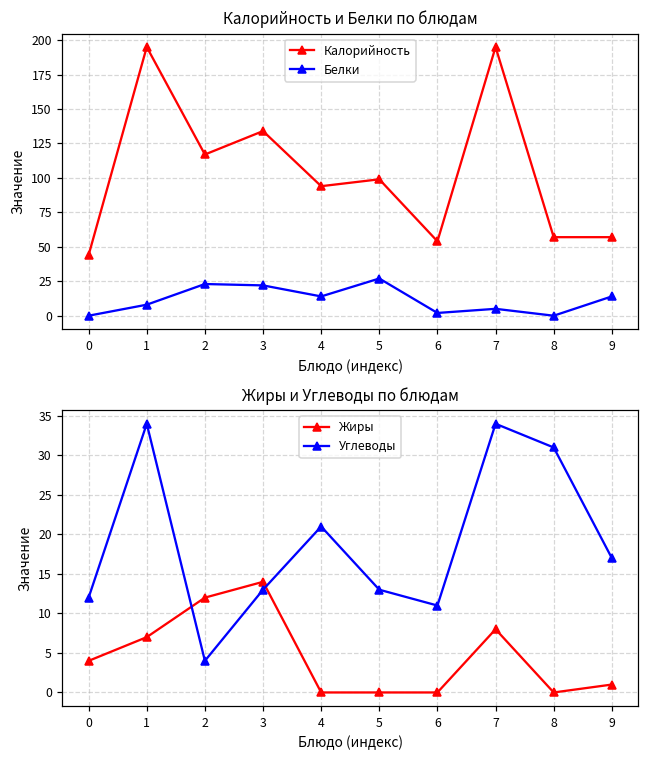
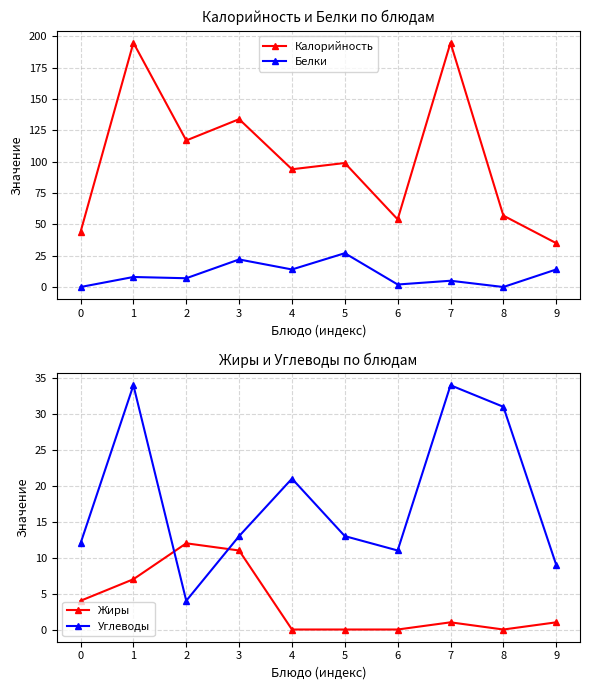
Калорийность и Белки по блюдам, Белки, 2: 23 -> 7
Калорийность и Белки по блюдам, Калорийность, 9: 57 -> 35
Жиры и Углеводы по блюдам, Жиры, 3: 14 -> 11
Жиры и Углеводы по блюдам, Жиры, 7: 8 -> 1
Жиры и Углеводы по блюдам, Углеводы, 9: 17 -> 9
